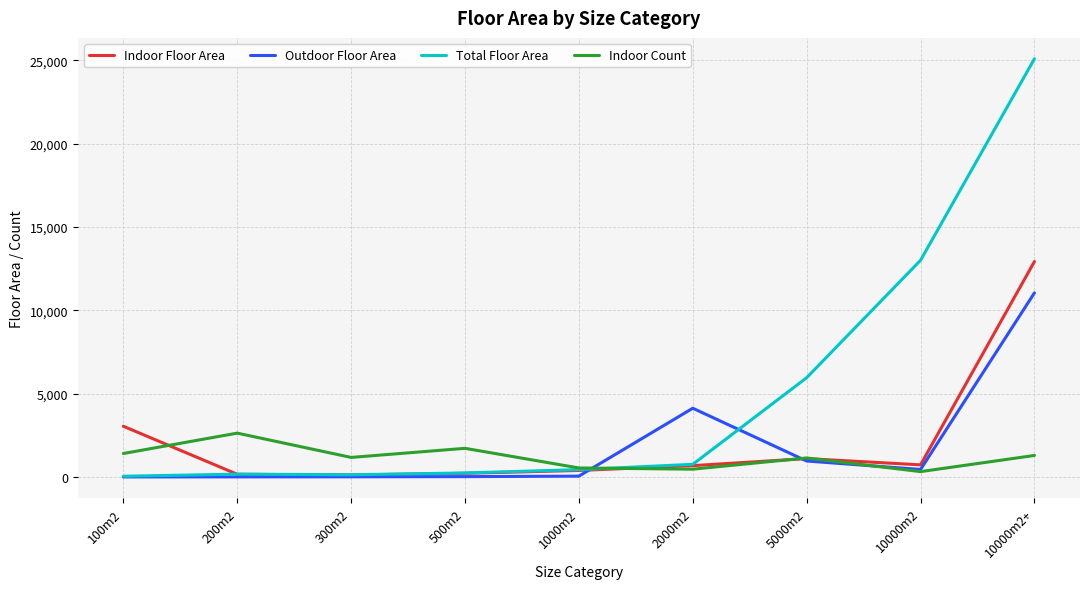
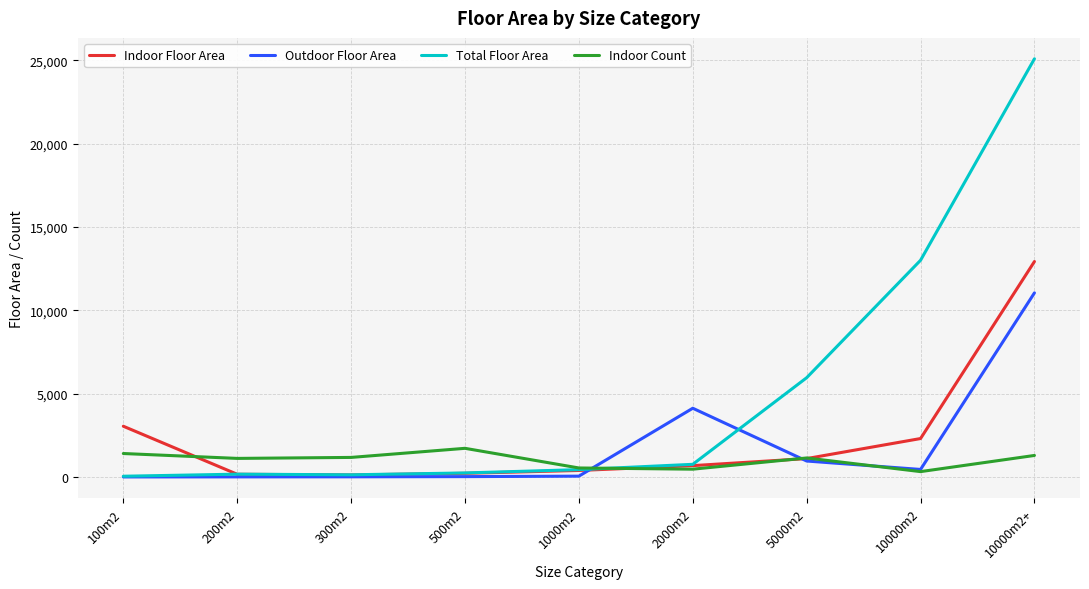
Indoor Count, 200m2: 2,600 -> 1,100
Indoor Floor Area, 10000m2: 700 -> 2,300
